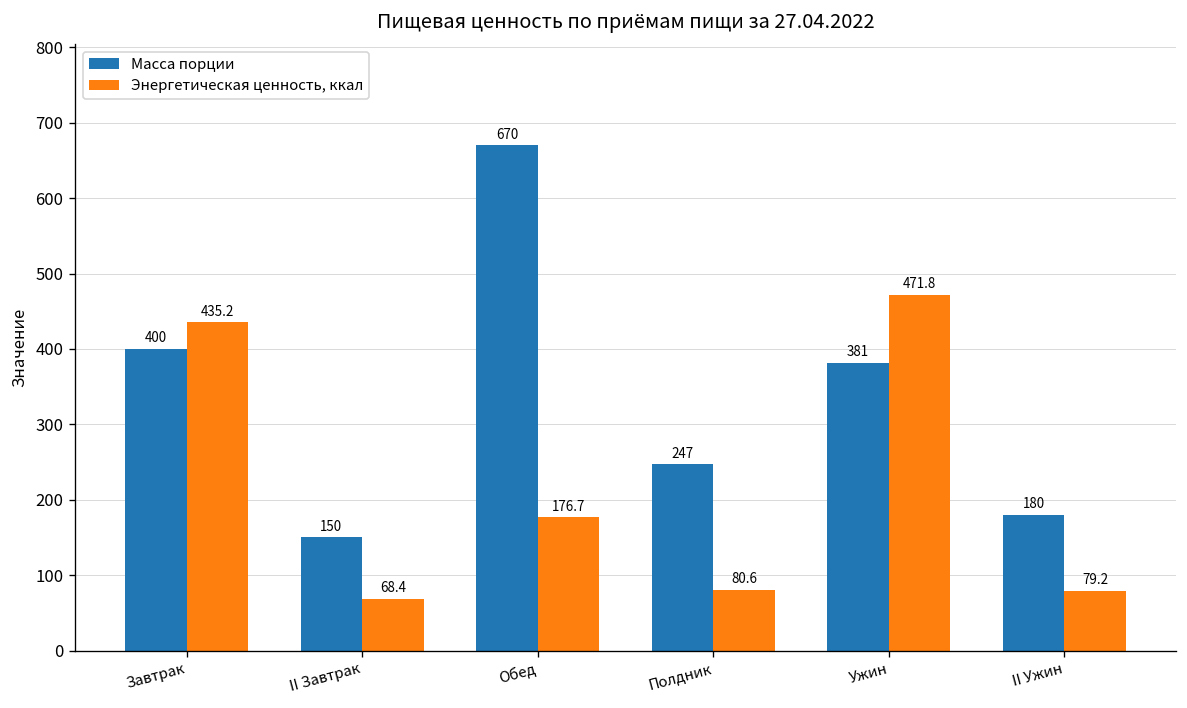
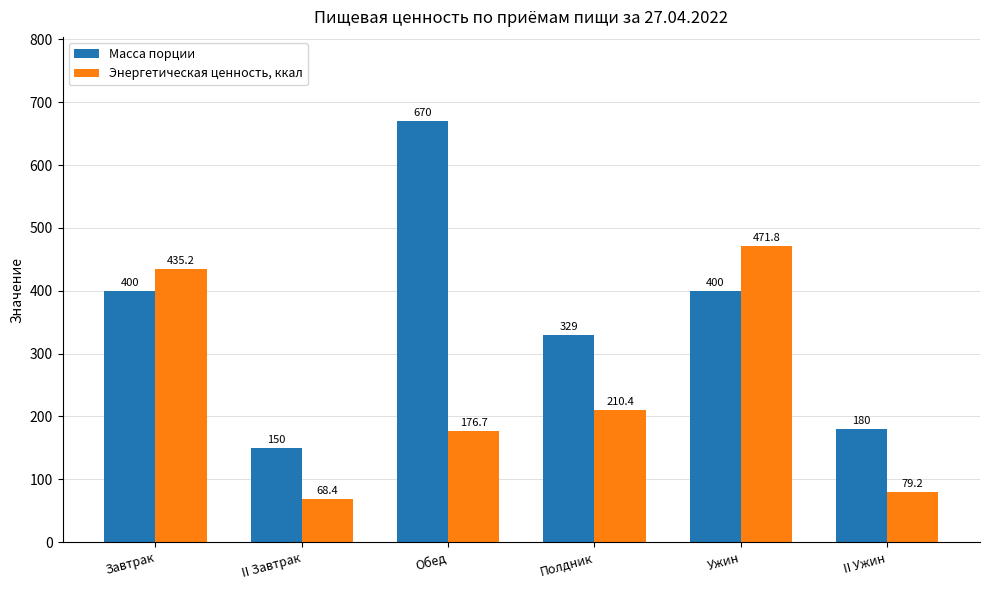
Масса порции, Полдник: 247 -> 329
Энергетическая ценность, ккал, Полдник: 80.6 -> 210.4
Масса порции, Ужин: 381 -> 400
